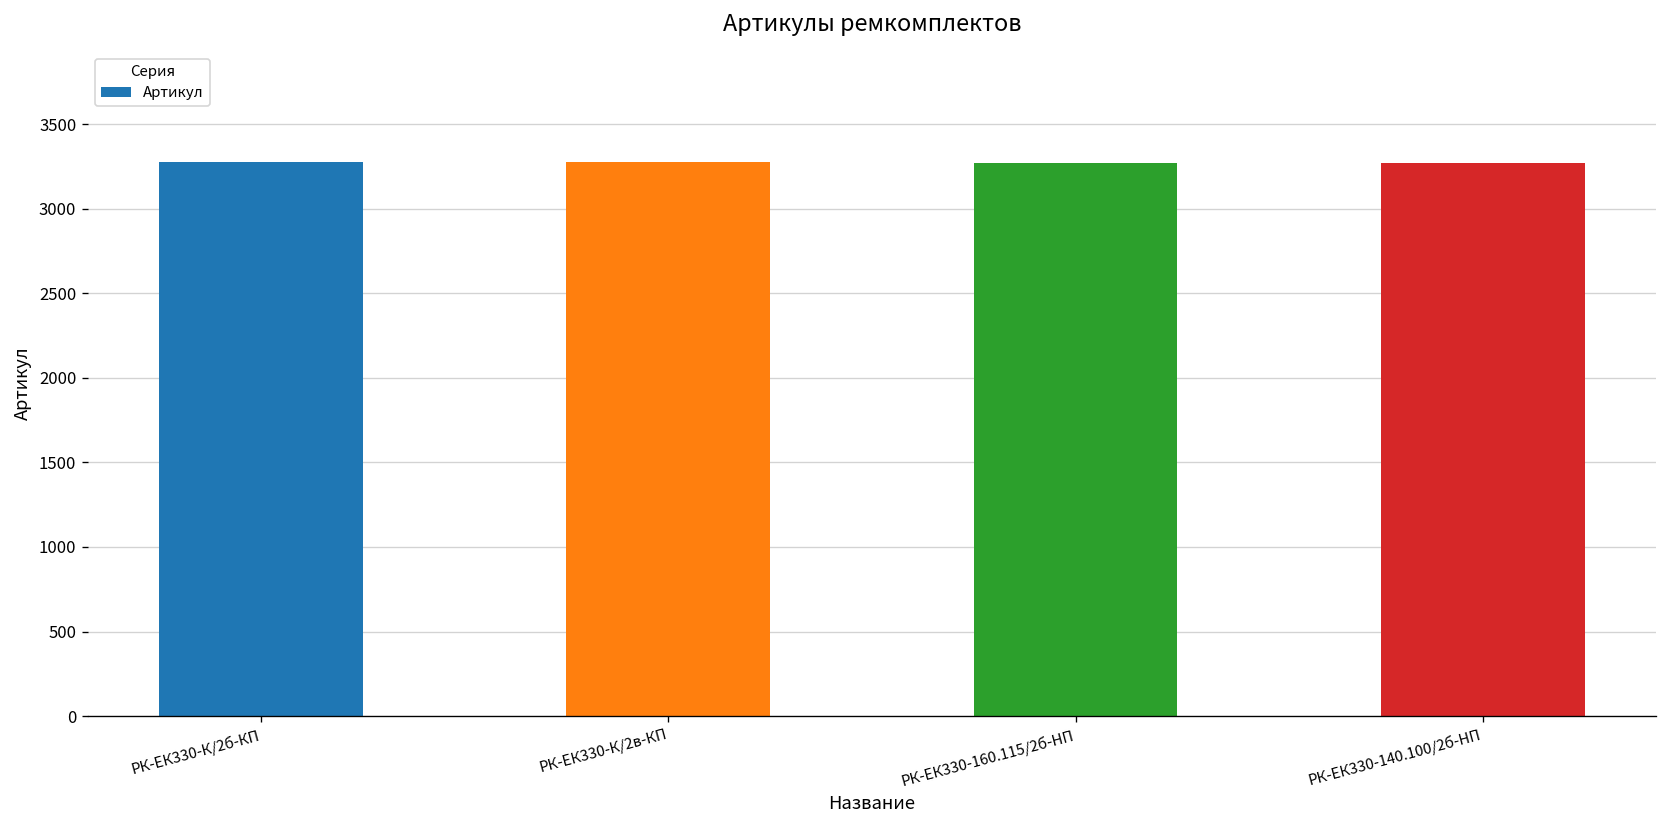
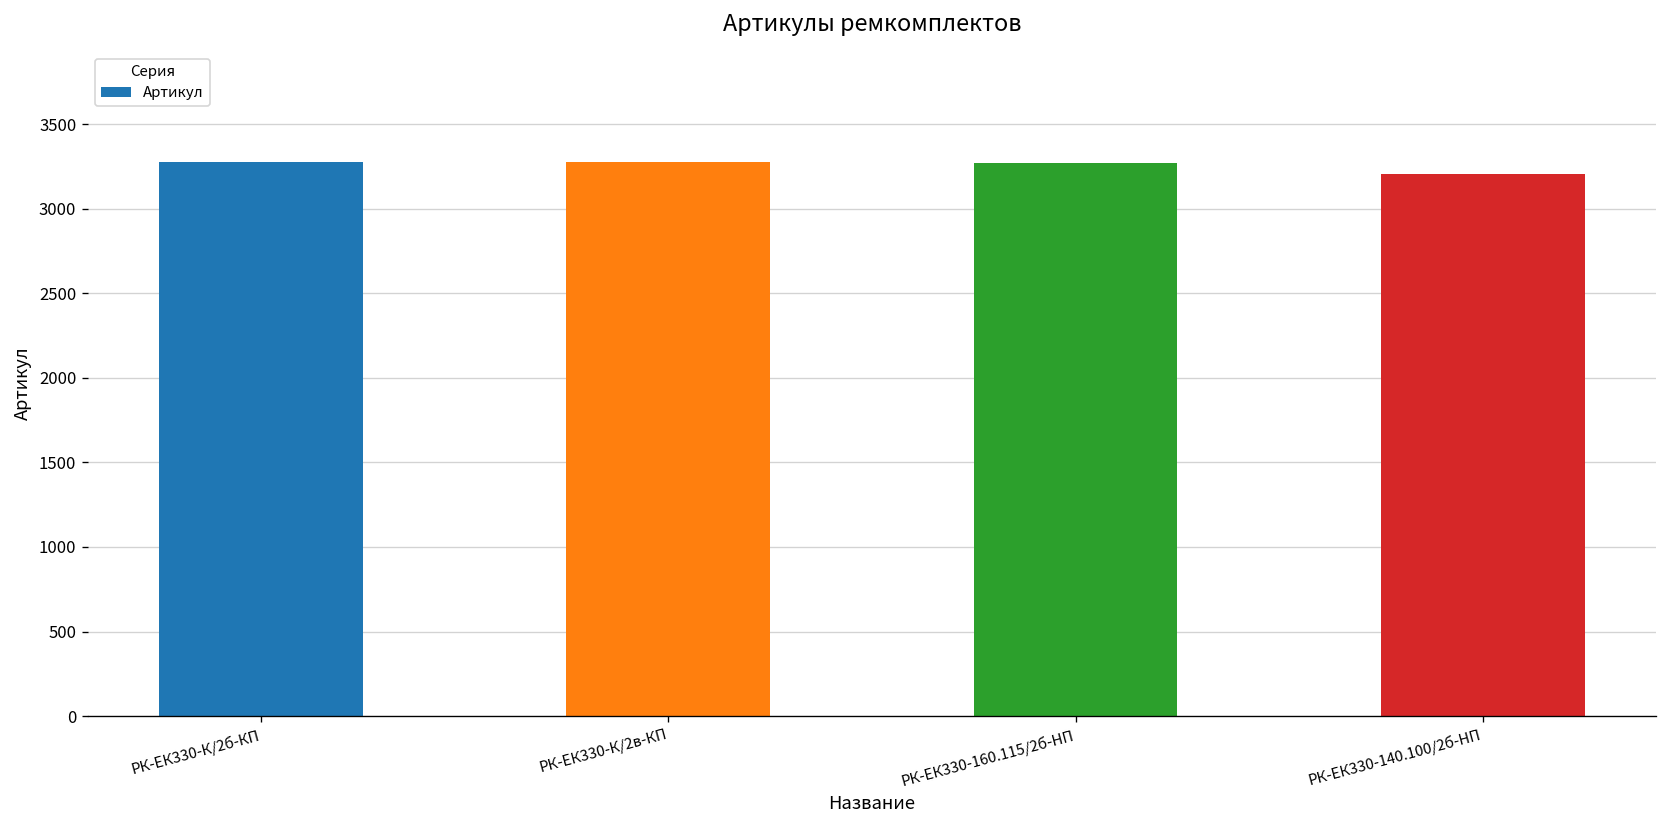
РК-ЕК330-140.100/2б-HП: 3270 -> 3200
